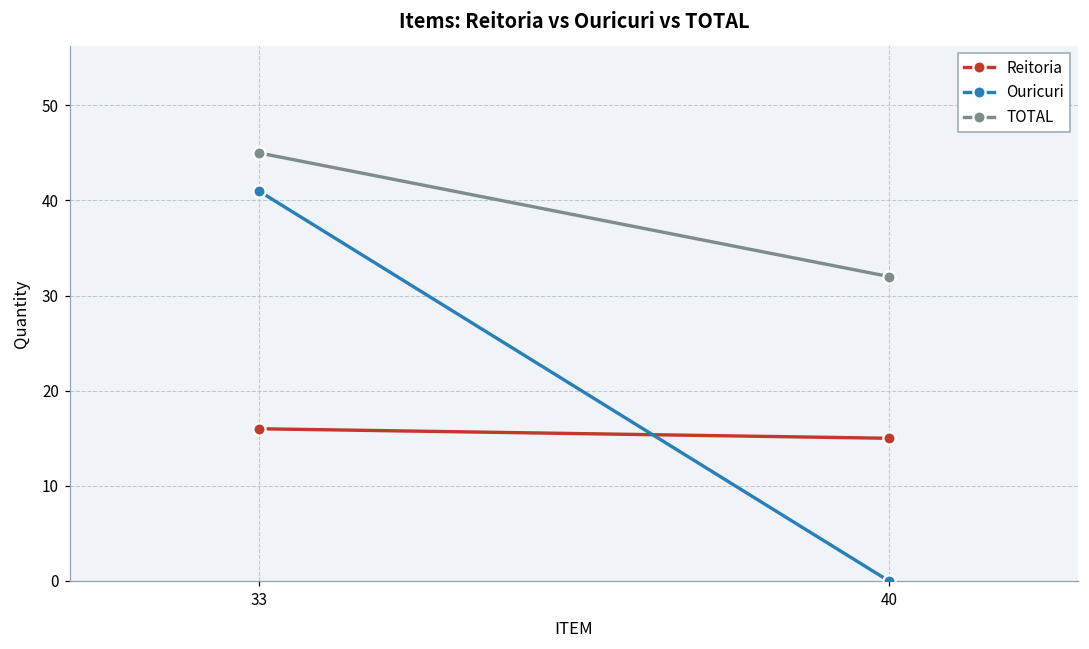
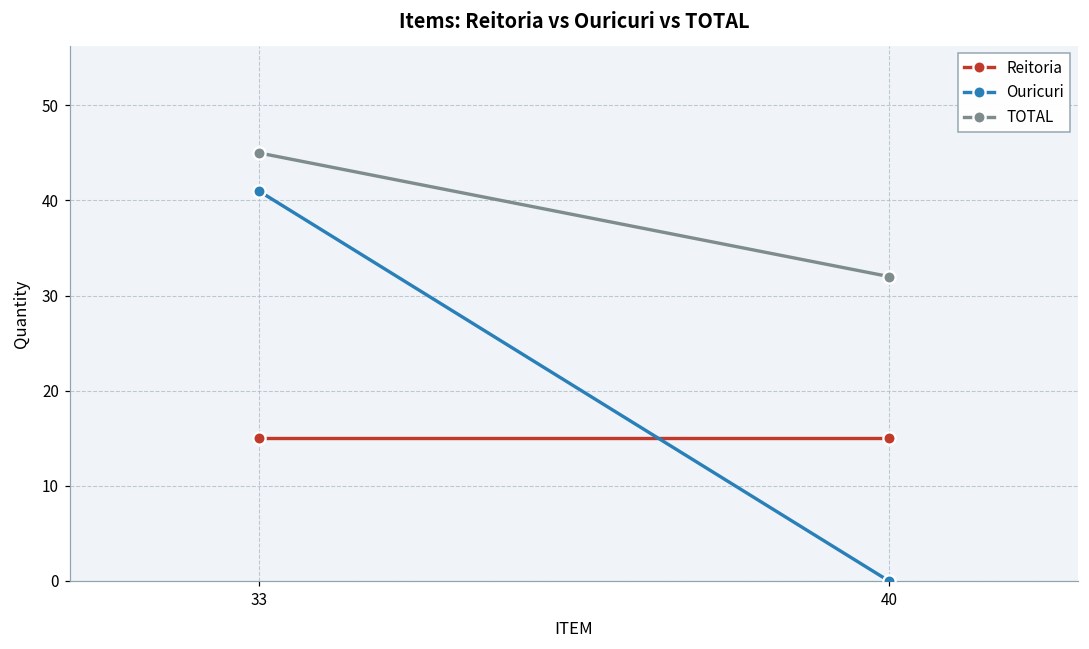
Reitoria, 33: 16 -> 15
